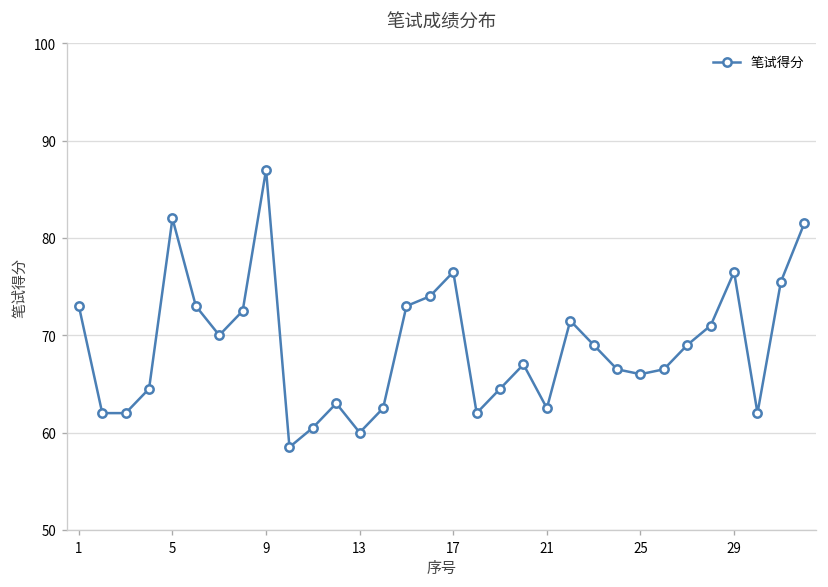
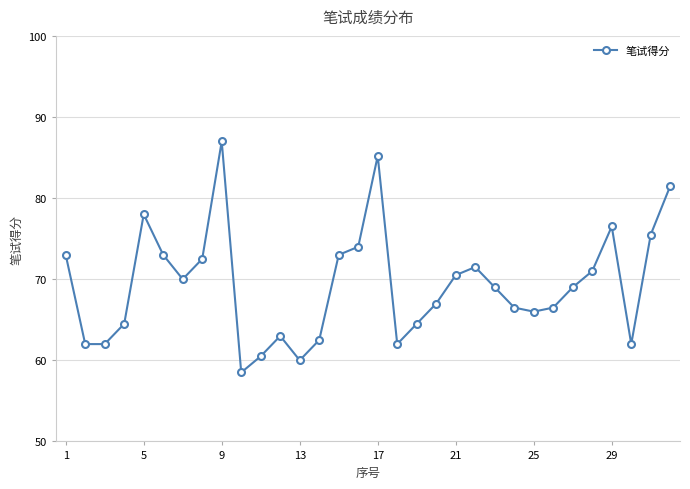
5: 82 -> 78
17: 77 -> 85
21: 63 -> 71
